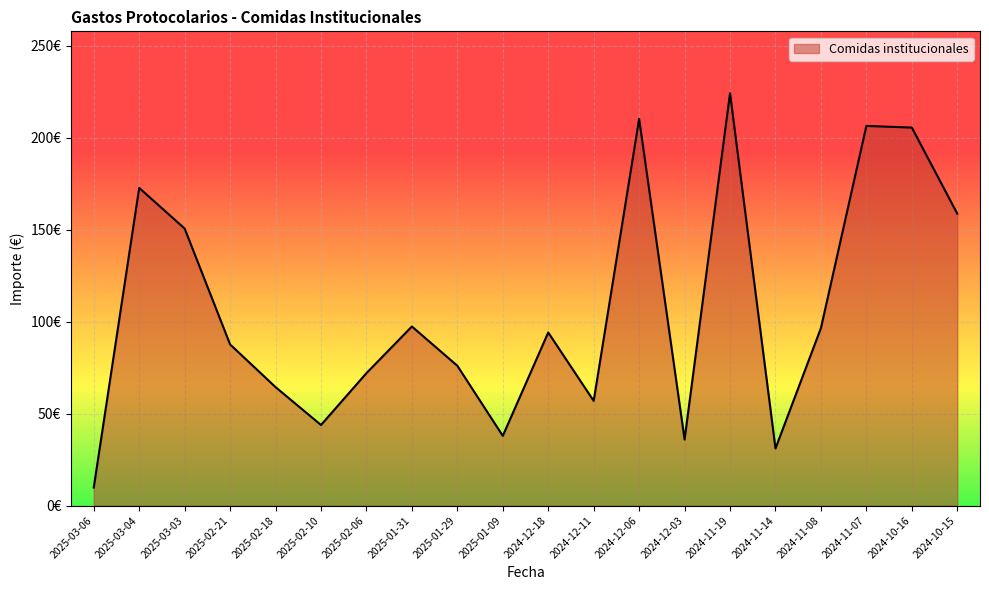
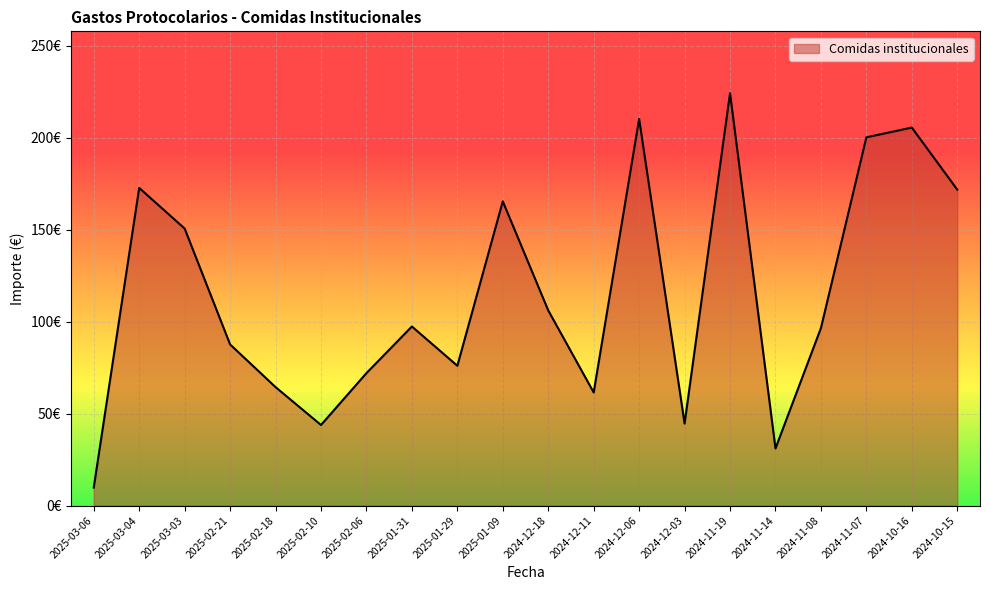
2025-01-09: 38€ -> 165€
2024-12-18: 94€ -> 106€
2024-12-11: 57€ -> 62€
2024-12-03: 36€ -> 45€
2024-11-07: 206€ -> 200€
2024-10-15: 159€ -> 172€
